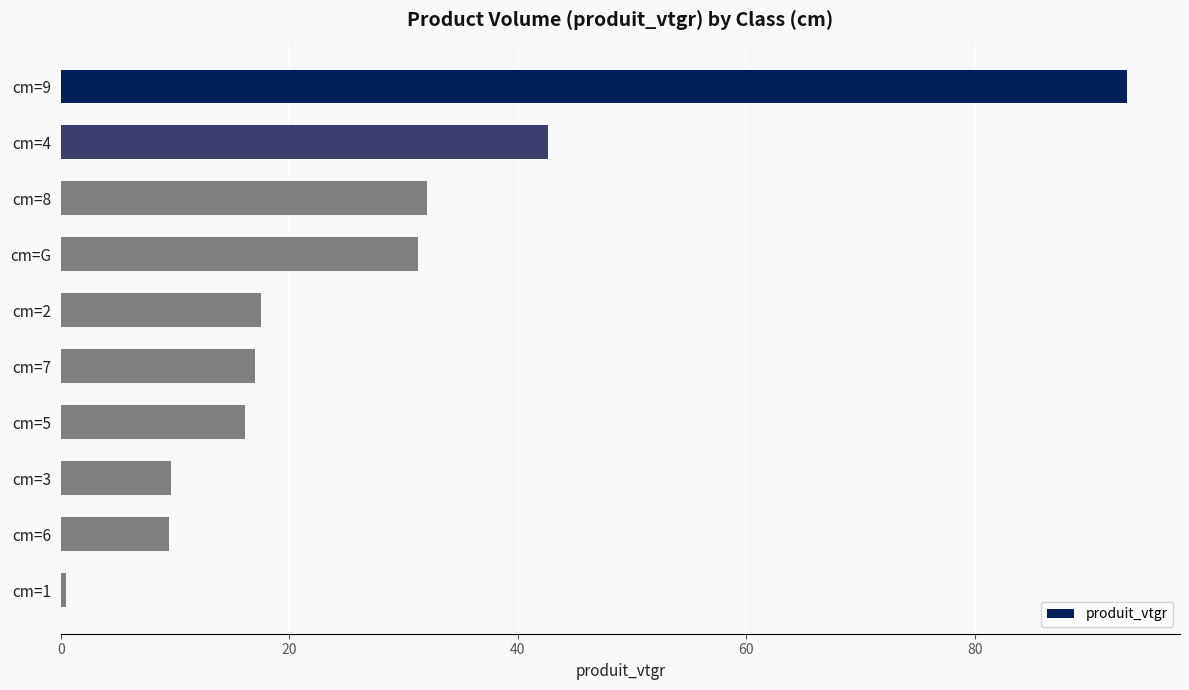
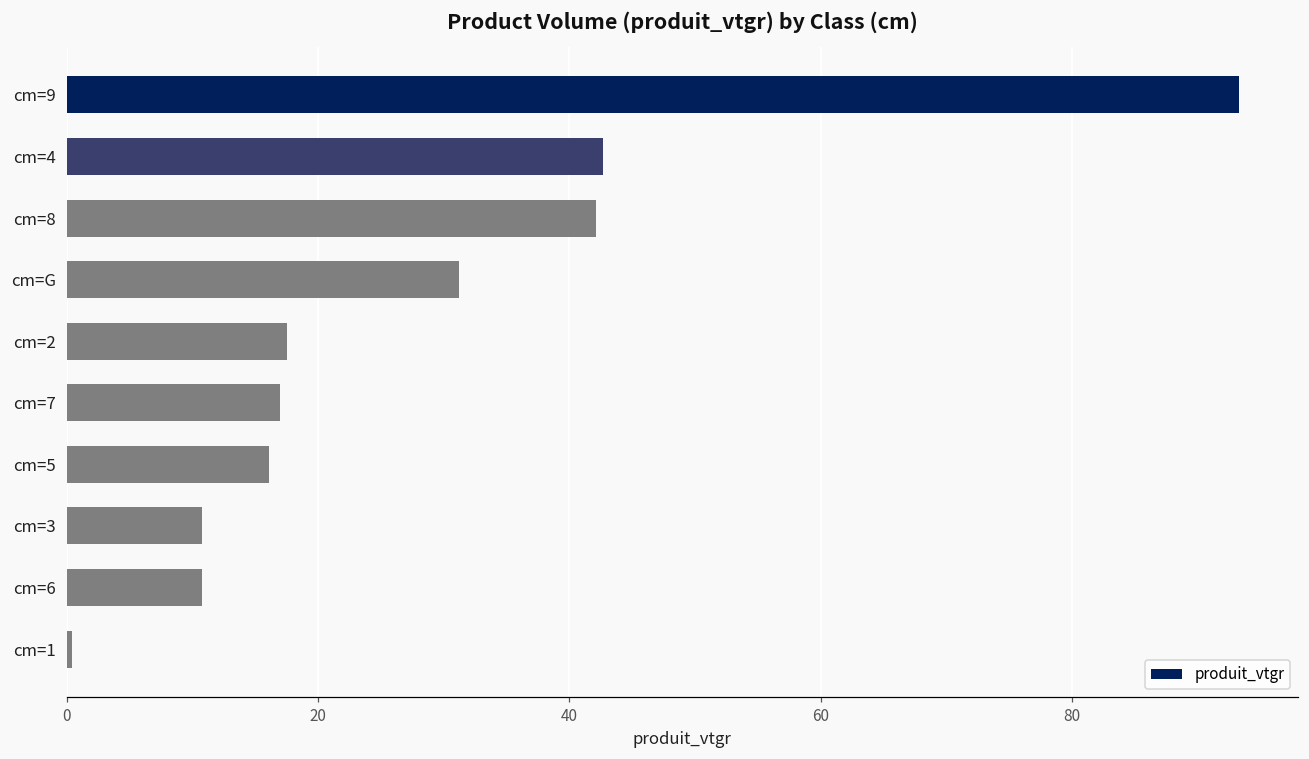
cm=8: 32.1 -> 42.1
cm=3: 9.6 -> 10.8
cm=6: 9.5 -> 10.8
